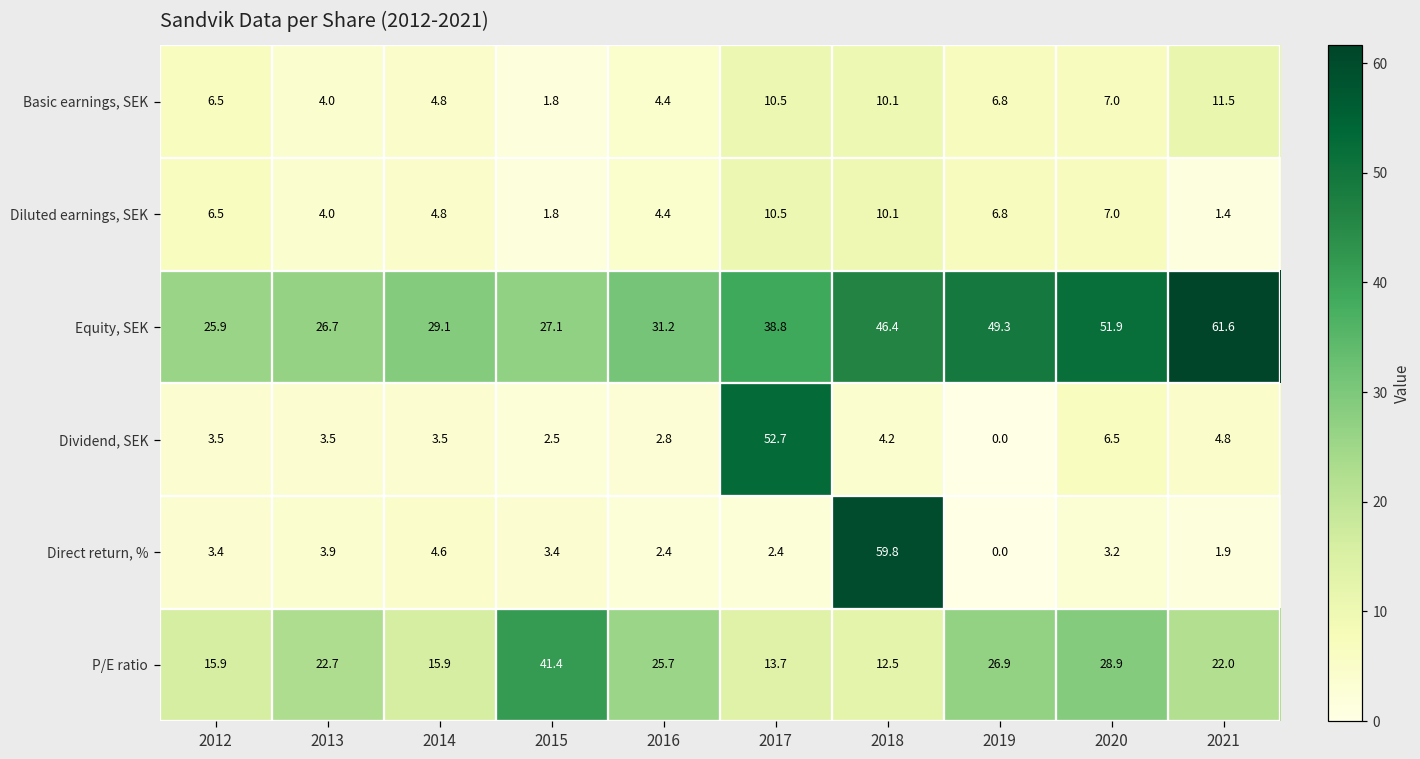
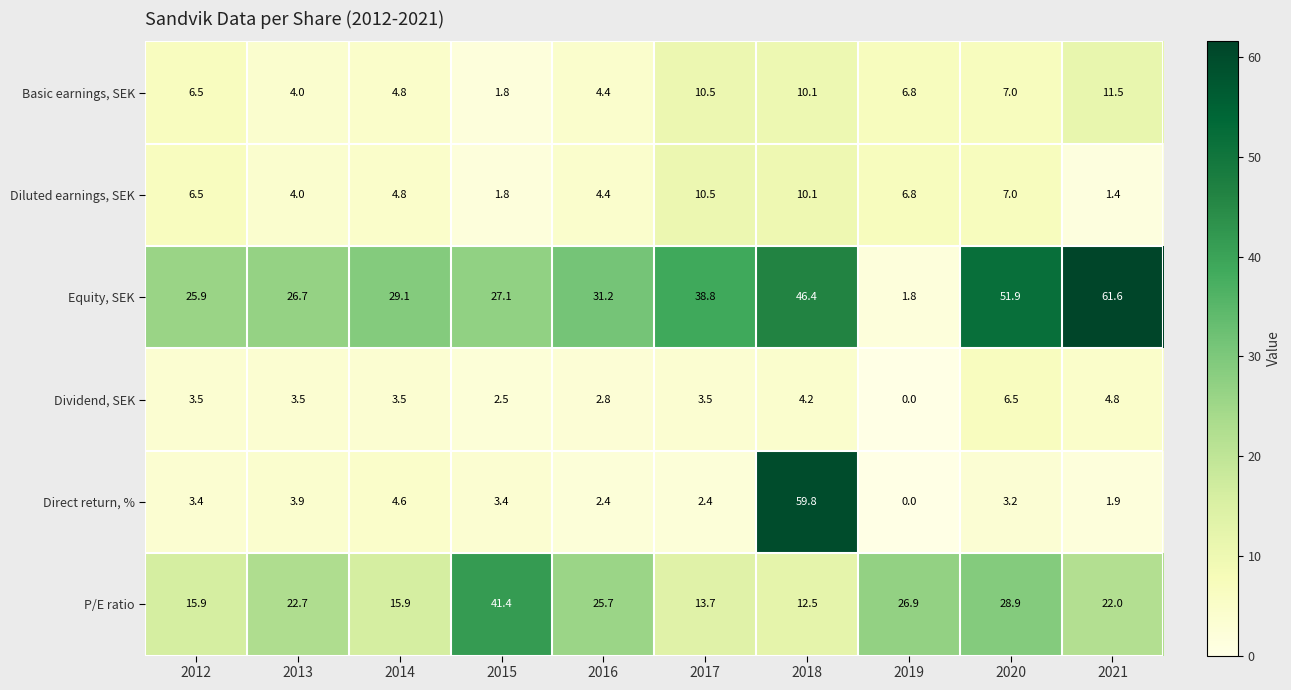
Equity, SEK, 2019: 49.3 -> 1.8
Dividend, SEK, 2017: 52.7 -> 3.5
